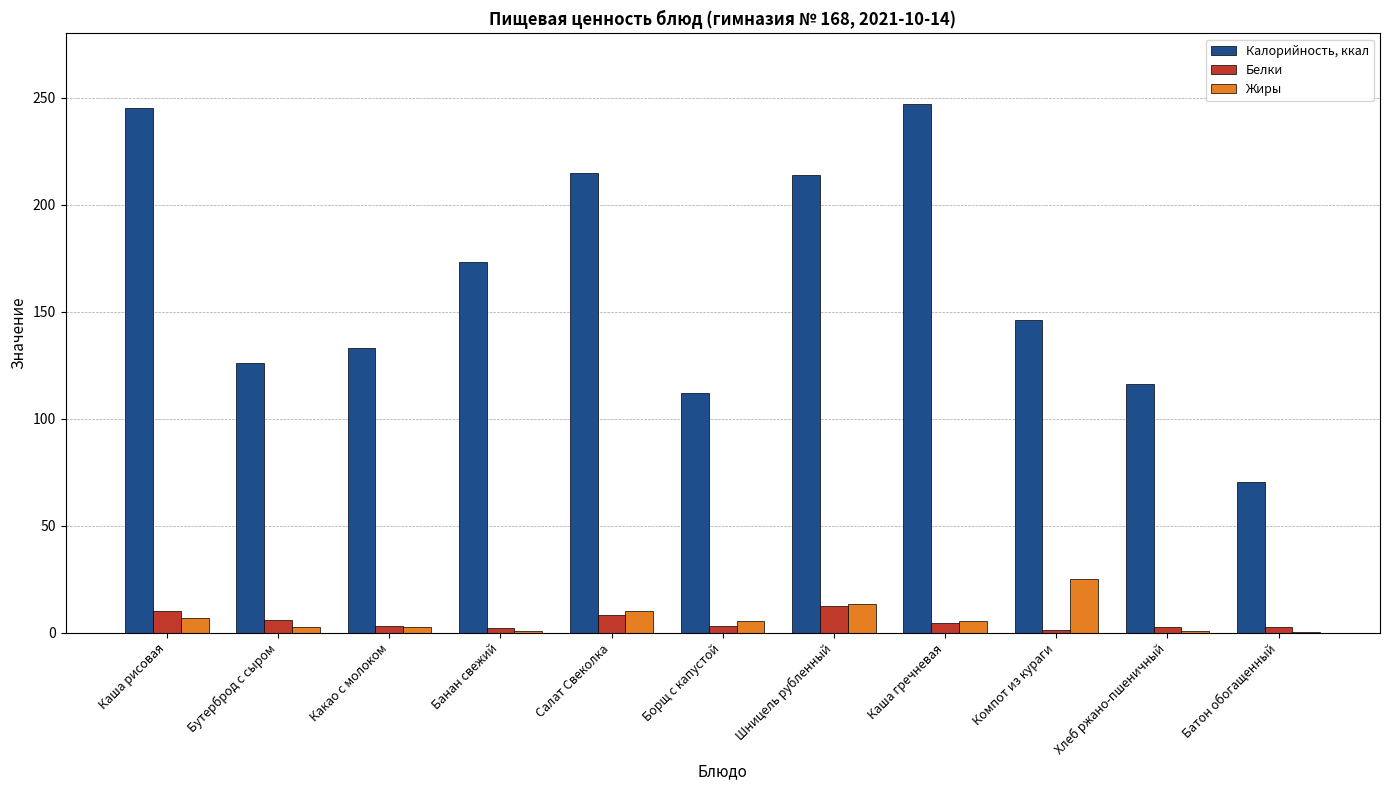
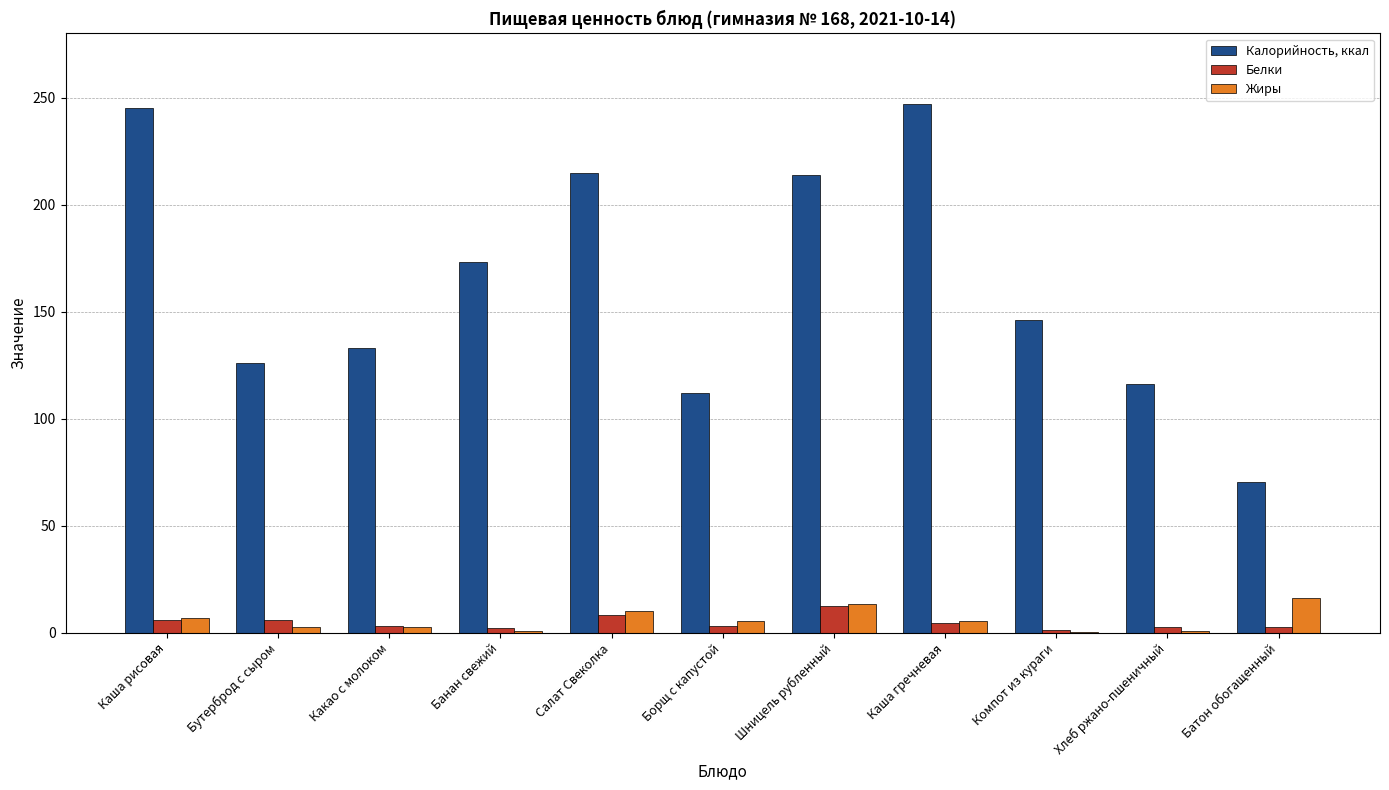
Белки, Каша рисовая: 10 -> 6
Жиры, Компот из кураги: 25 -> 0
Жиры, Батон обогащенный: 0 -> 16
